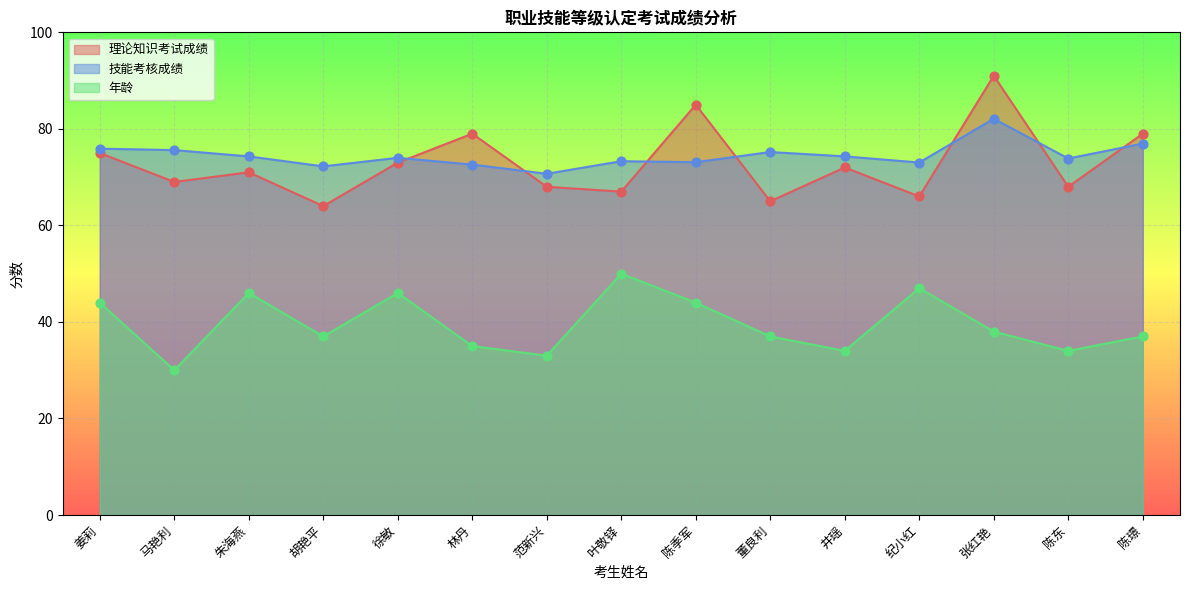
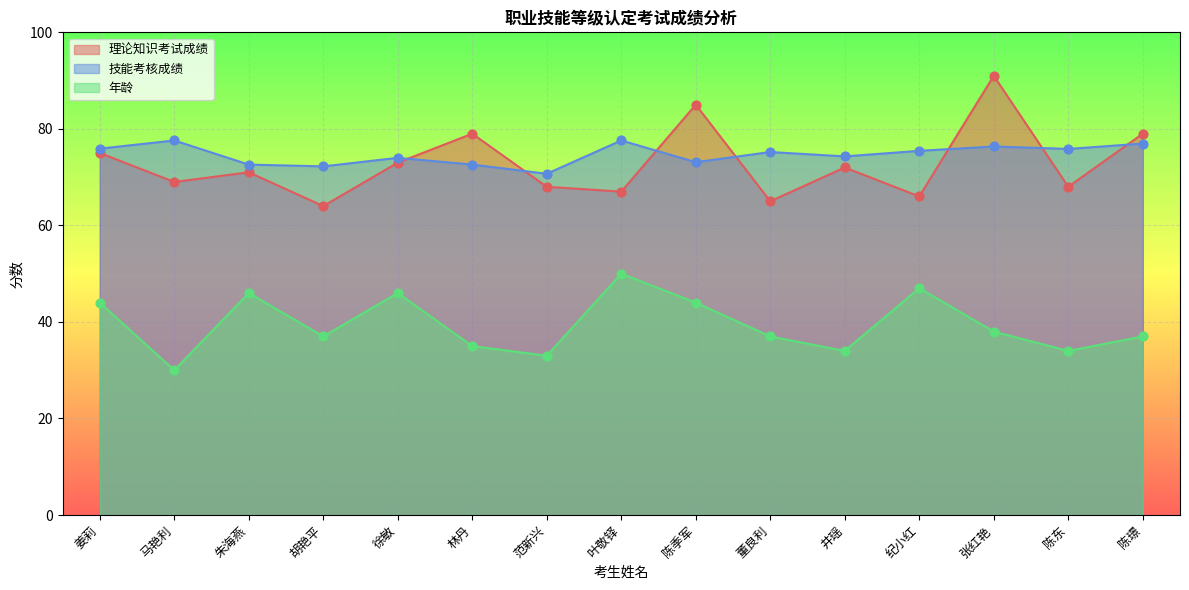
技能考核成绩, 马艳利: 76 -> 78
技能考核成绩, 朱海燕: 74 -> 73
技能考核成绩, 叶敬铎: 73 -> 78
技能考核成绩, 纪小红: 73 -> 75
技能考核成绩, 张红艳: 82 -> 76
技能考核成绩, 陈东: 74 -> 76
